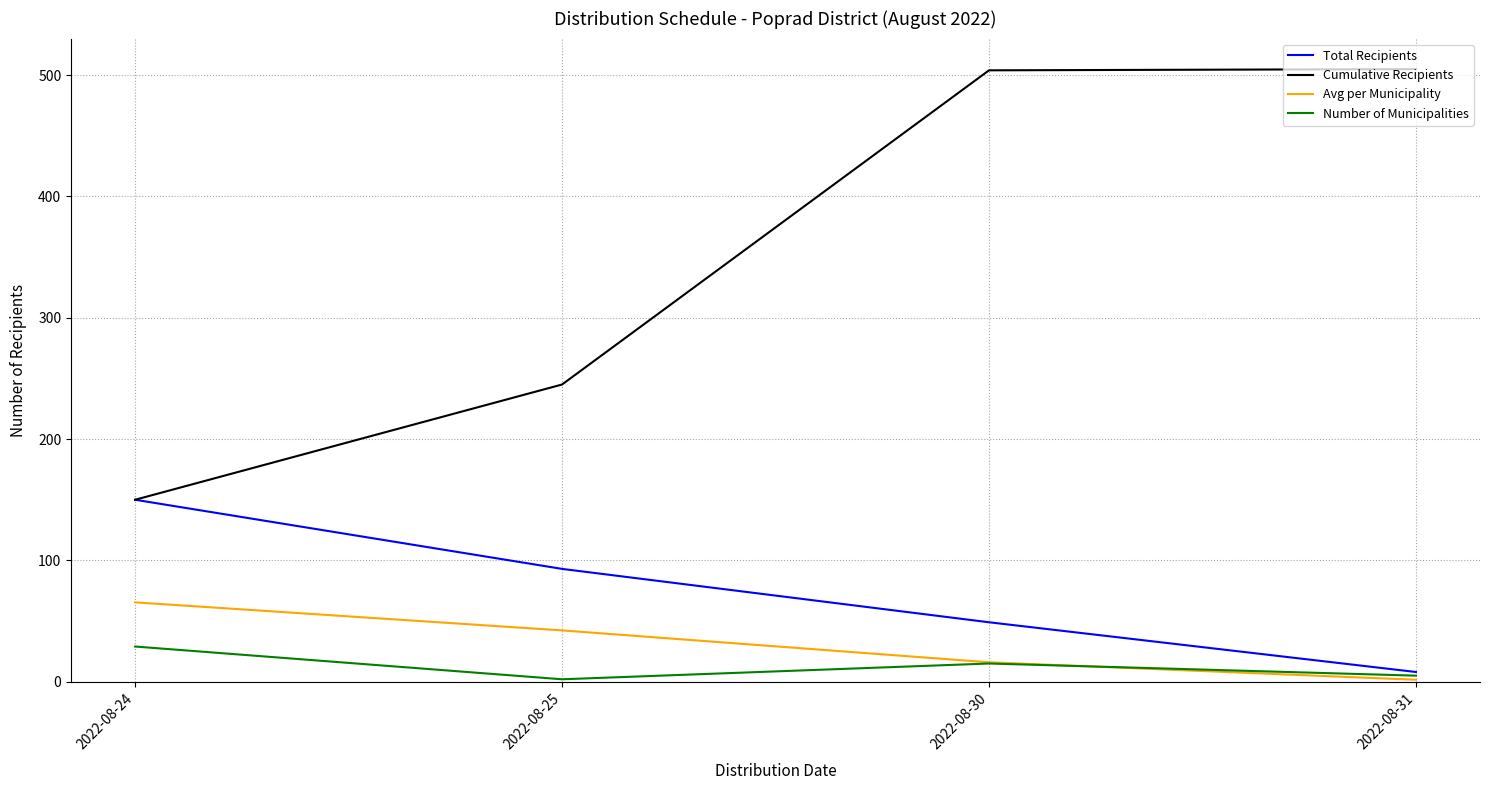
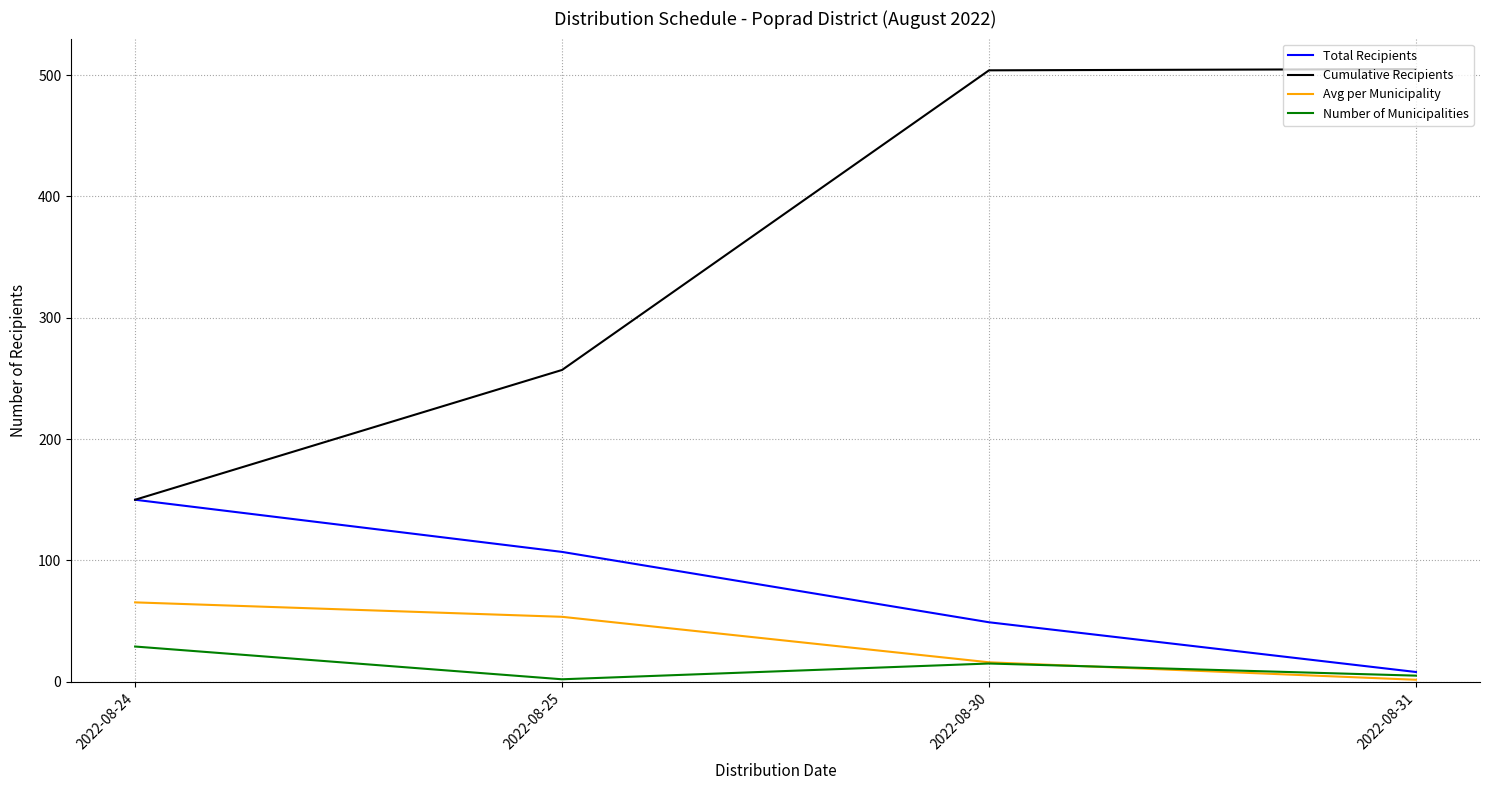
Total Recipients, 2022-08-25: 93 -> 107
Cumulative Recipients, 2022-08-25: 245 -> 257
Avg per Municipality, 2022-08-25: 42 -> 54
